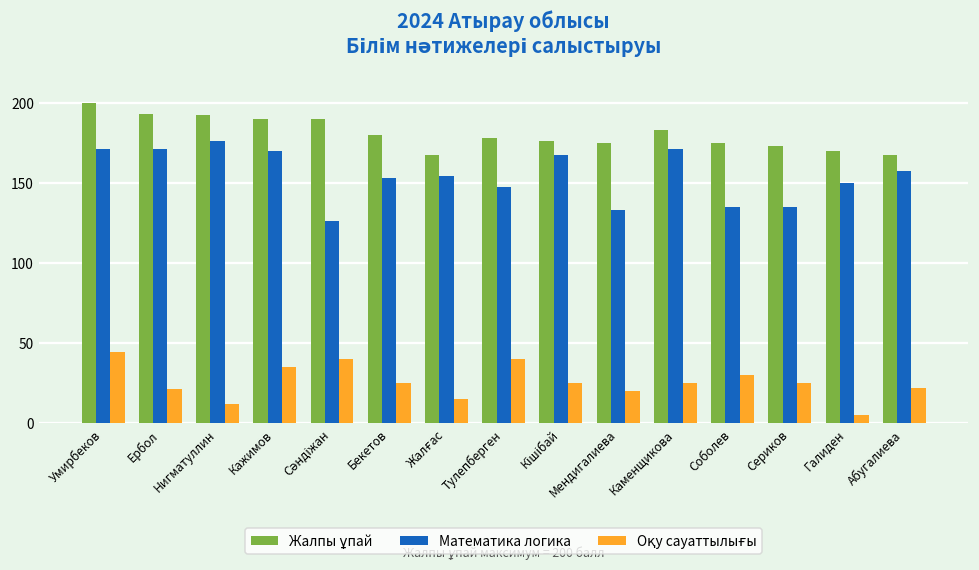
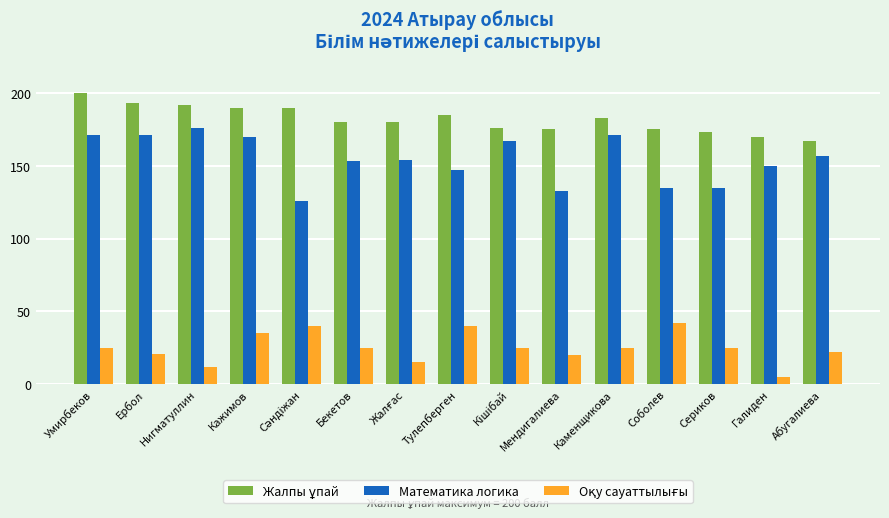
Оқу сауаттылығы, Умирбеков: 44 -> 25
Жалпы ұпай, Жалғас: 167 -> 180
Жалпы ұпай, Тулепберген: 178 -> 185
Оқу сауаттылығы, Соболев: 30 -> 42
